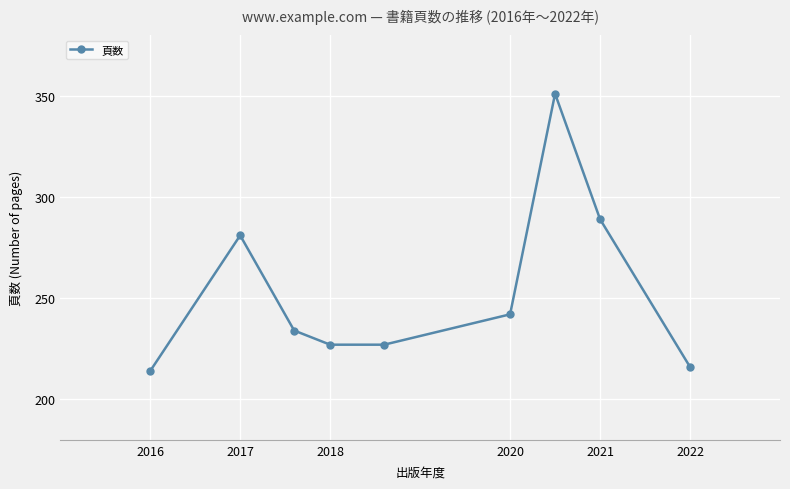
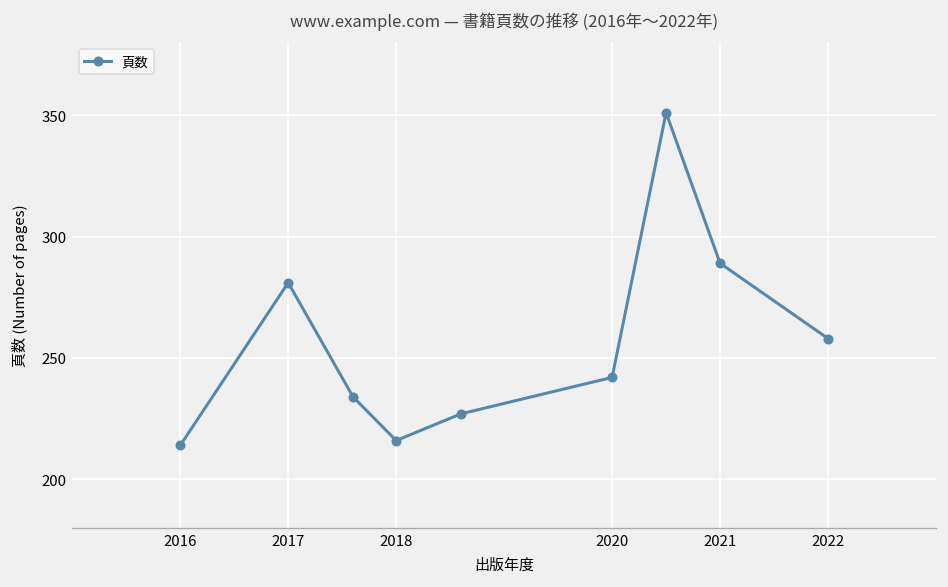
2018: 227 -> 216
2022: 216 -> 258
